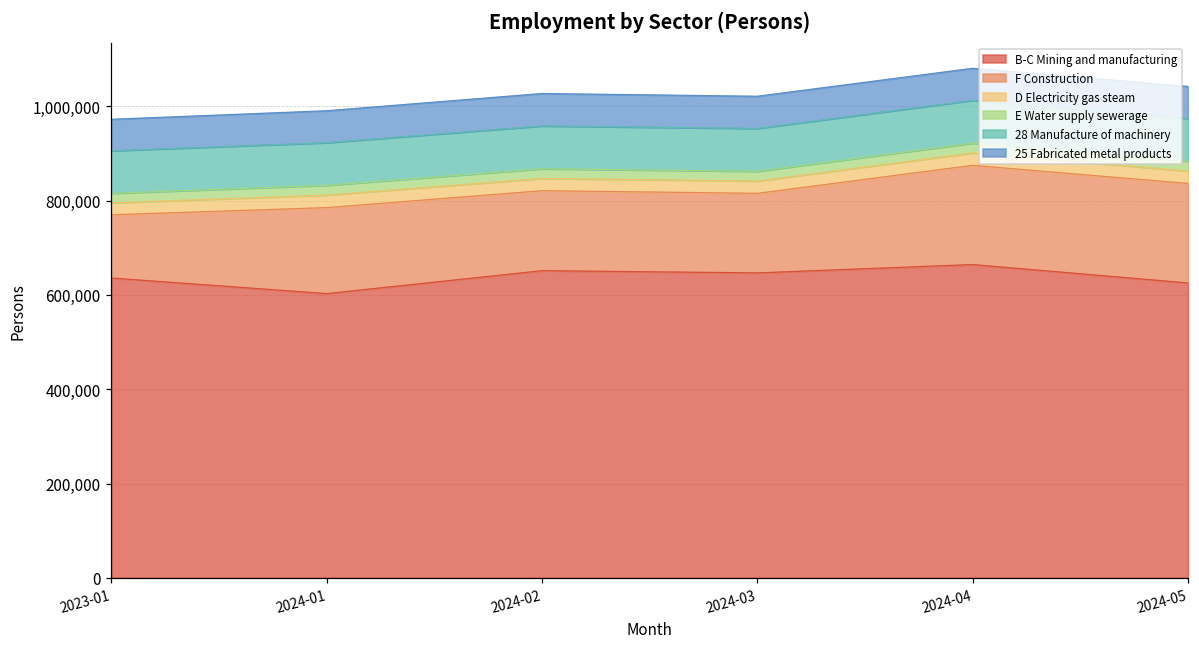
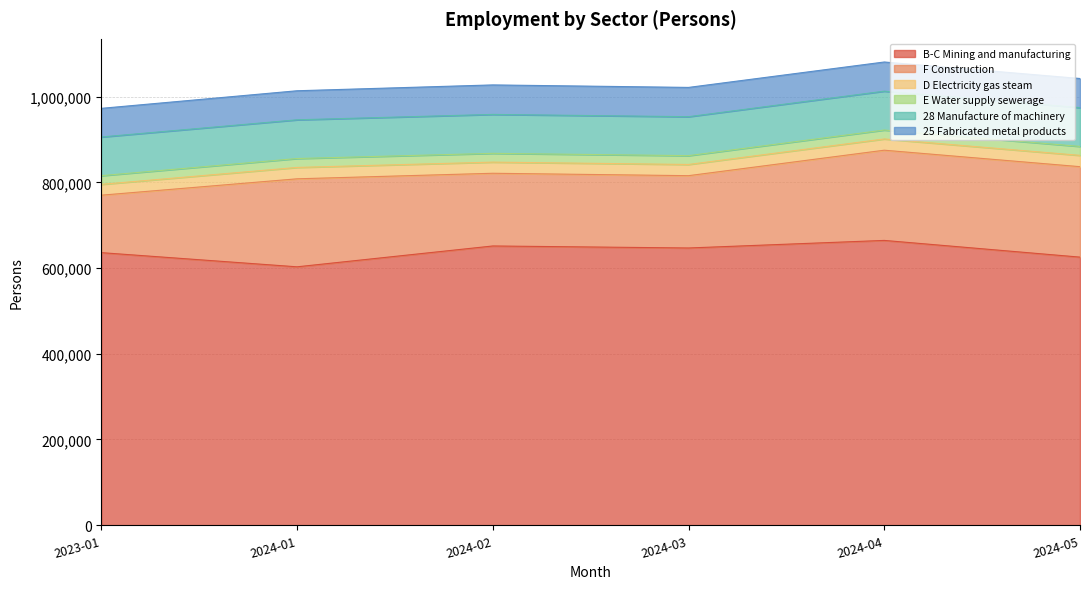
F Construction, 2024-01: 180,000 -> 210,000
